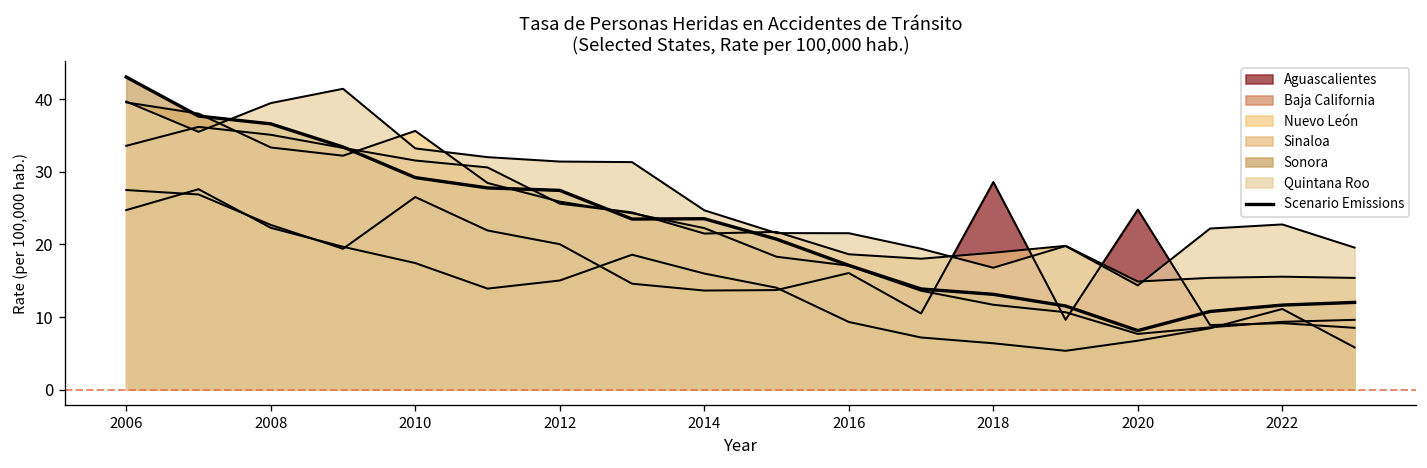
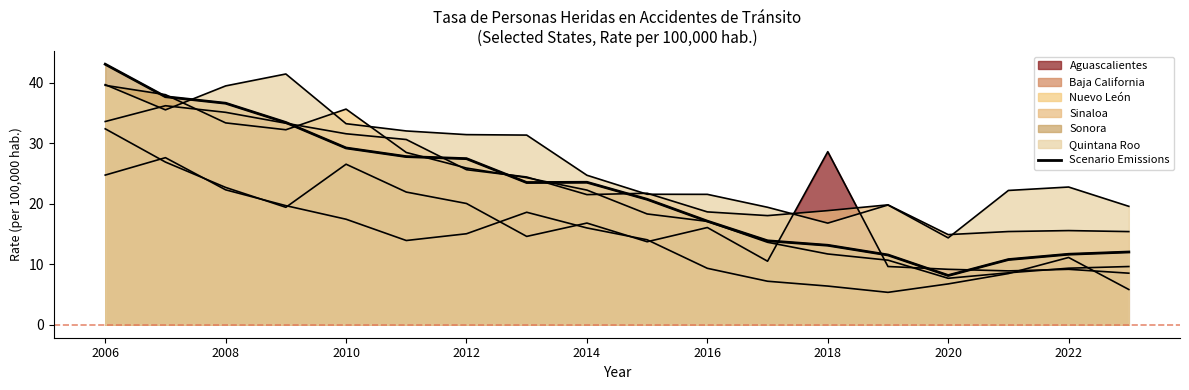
Aguascalientes, 2006: 28 -> 32
Aguascalientes, 2014: 14 -> 17
Aguascalientes, 2020: 25 -> 9
